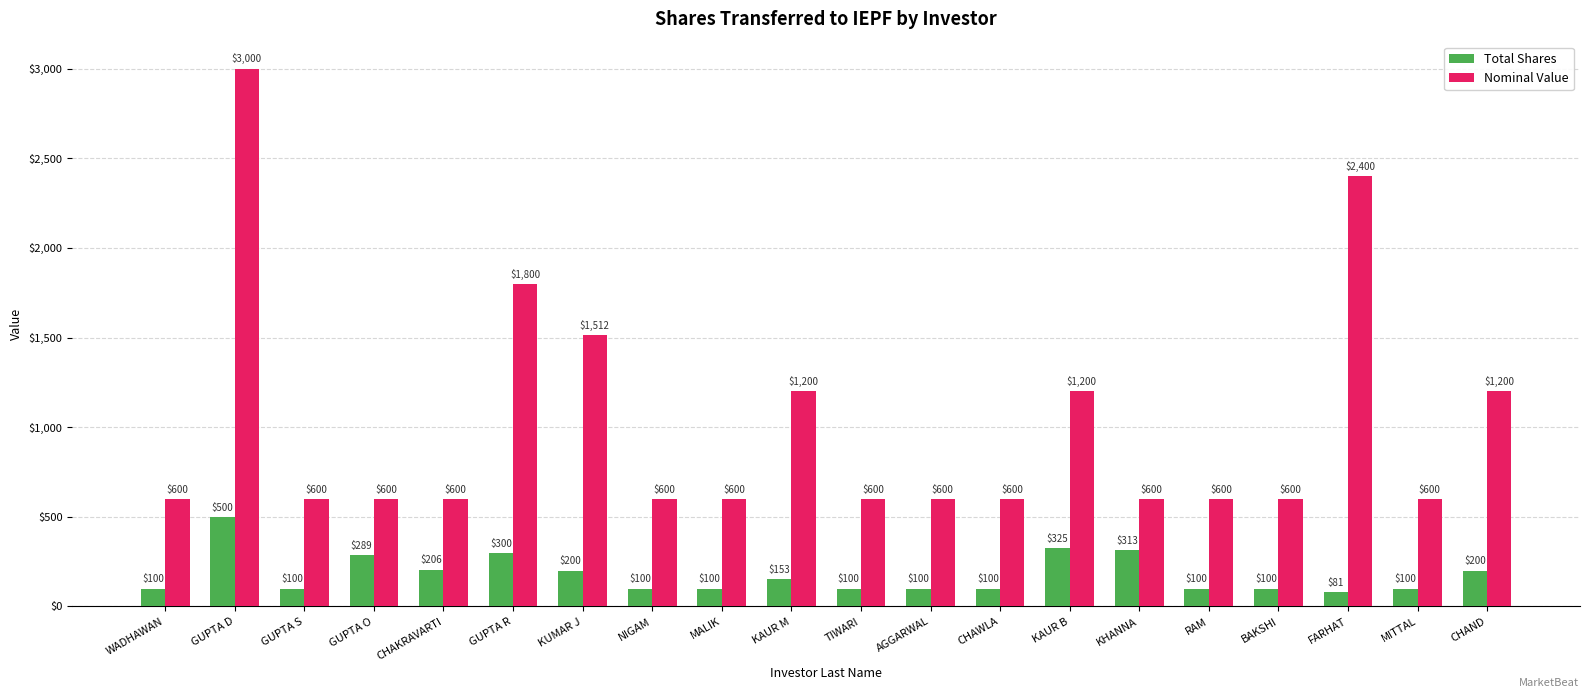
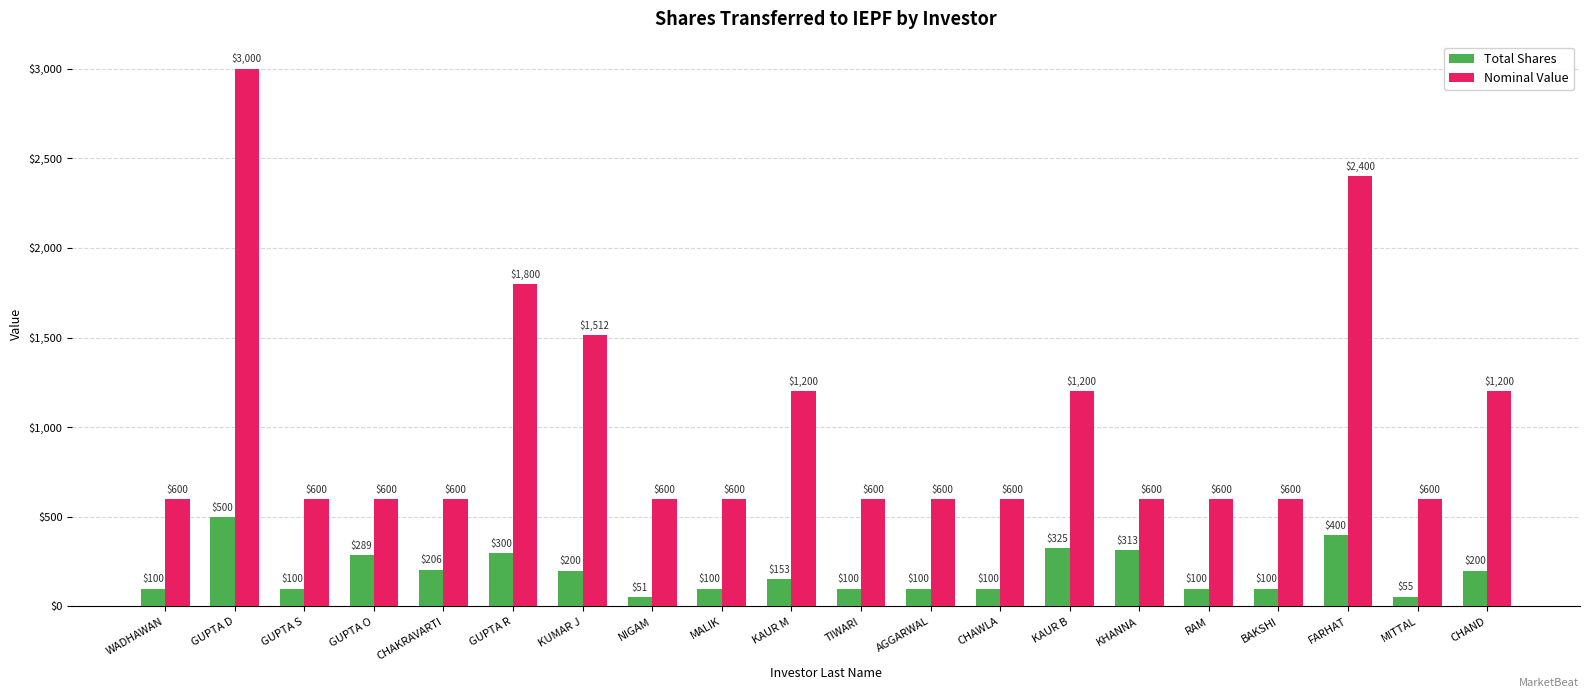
Total Shares, NIGAM: $100 -> $51
Total Shares, FARHAT: $81 -> $400
Total Shares, MITTAL: $100 -> $55
